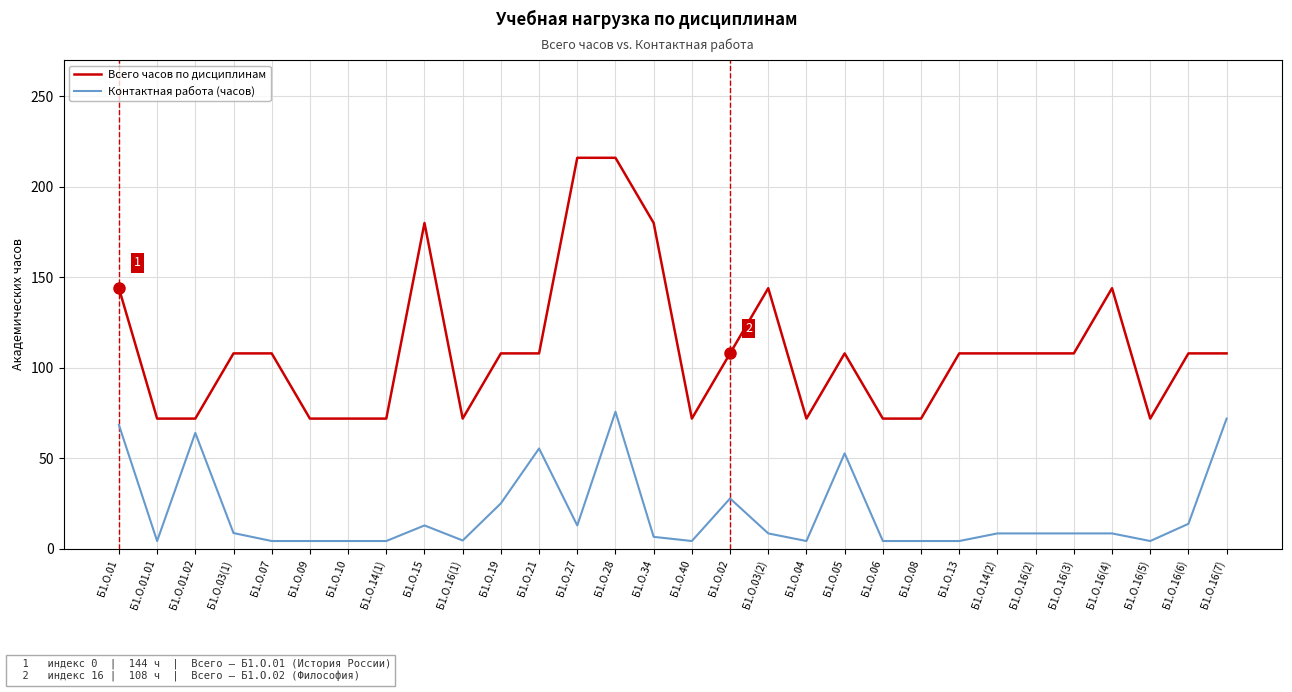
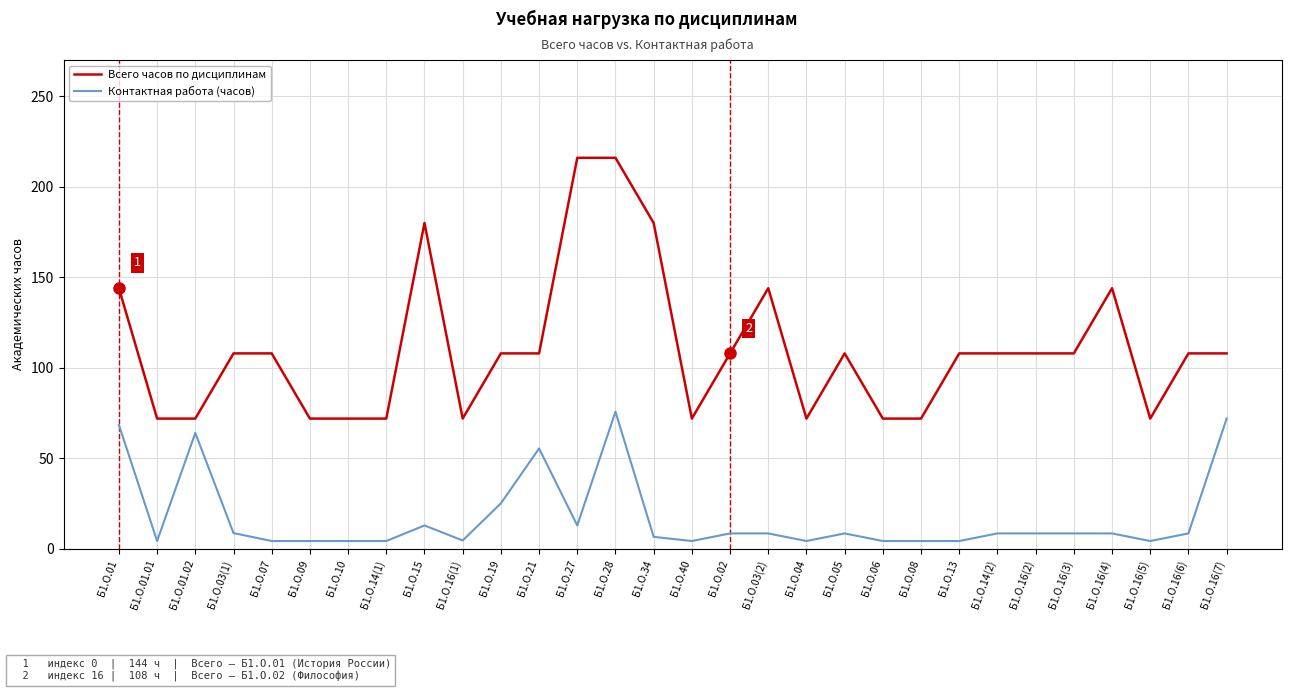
Контактная работа (часов), Б1.О.02: 28 -> 9
Контактная работа (часов), Б1.О.05: 53 -> 9
Контактная работа (часов), Б1.О.16(6): 14 -> 9
